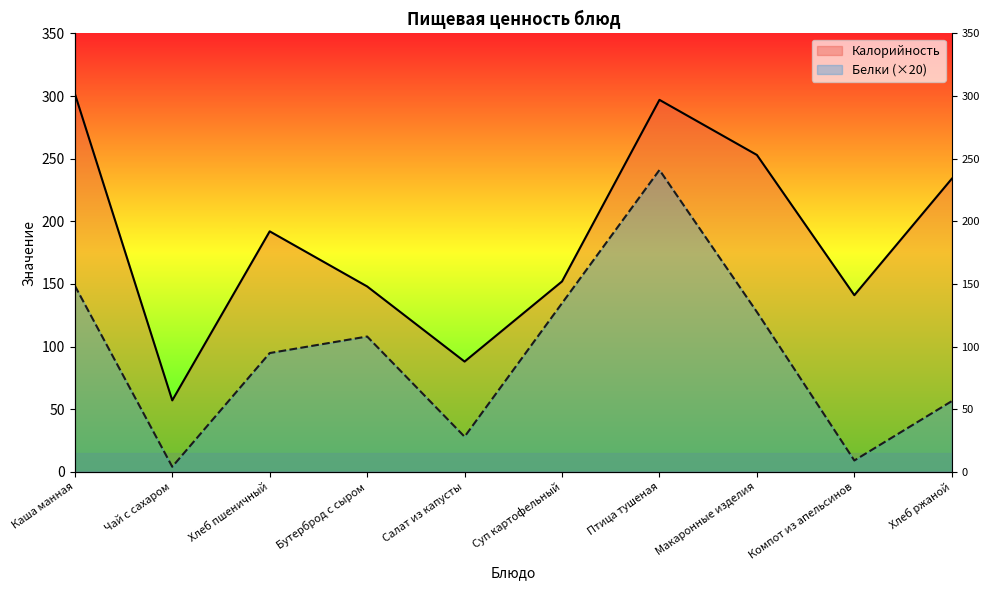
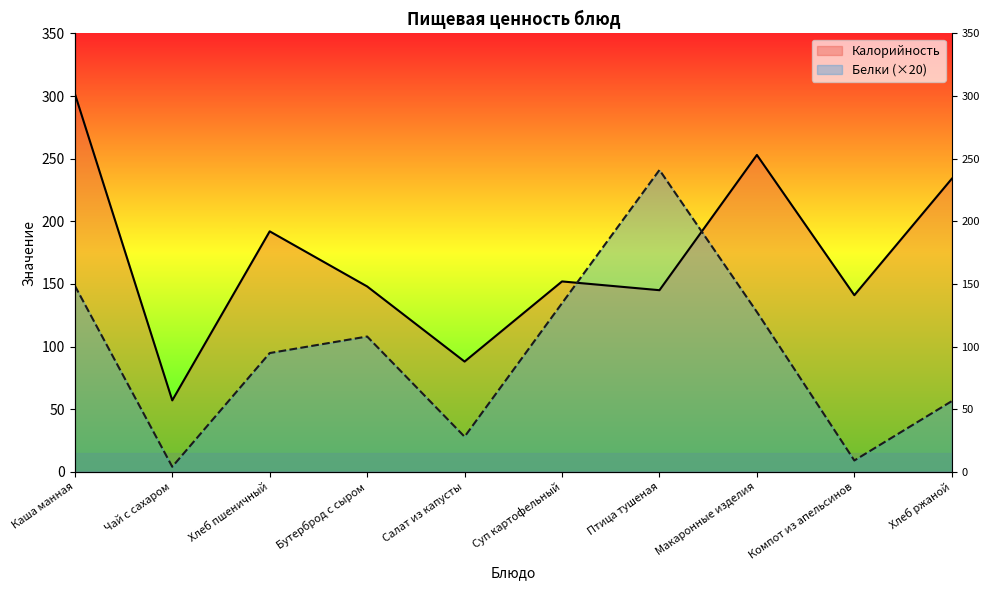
Калорийность, Птица тушеная: 297 -> 145
